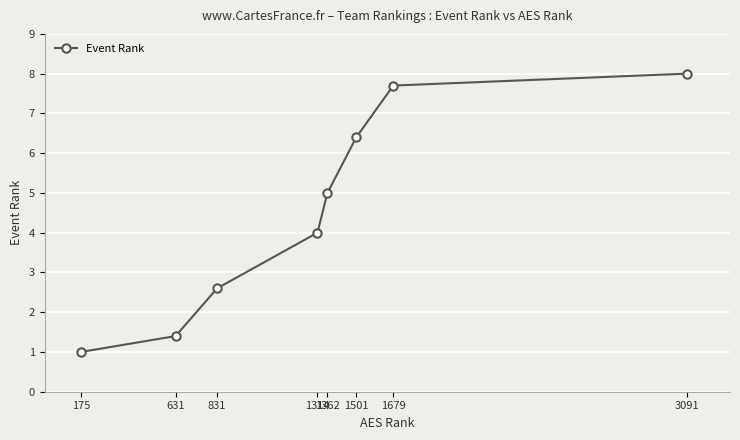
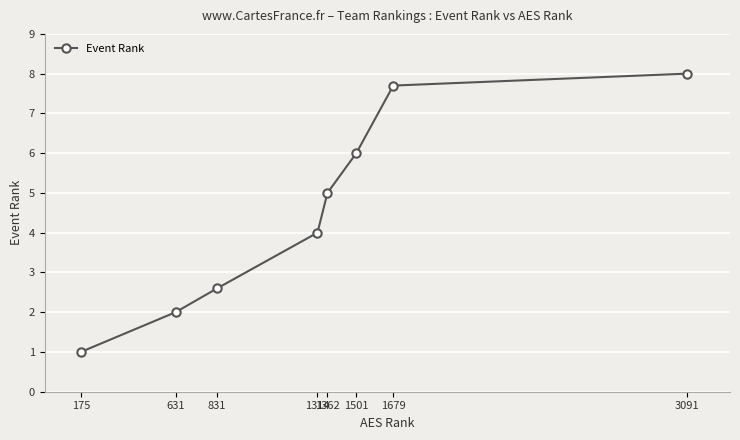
631: 1.4 -> 2.0
1501: 6.4 -> 6.0
